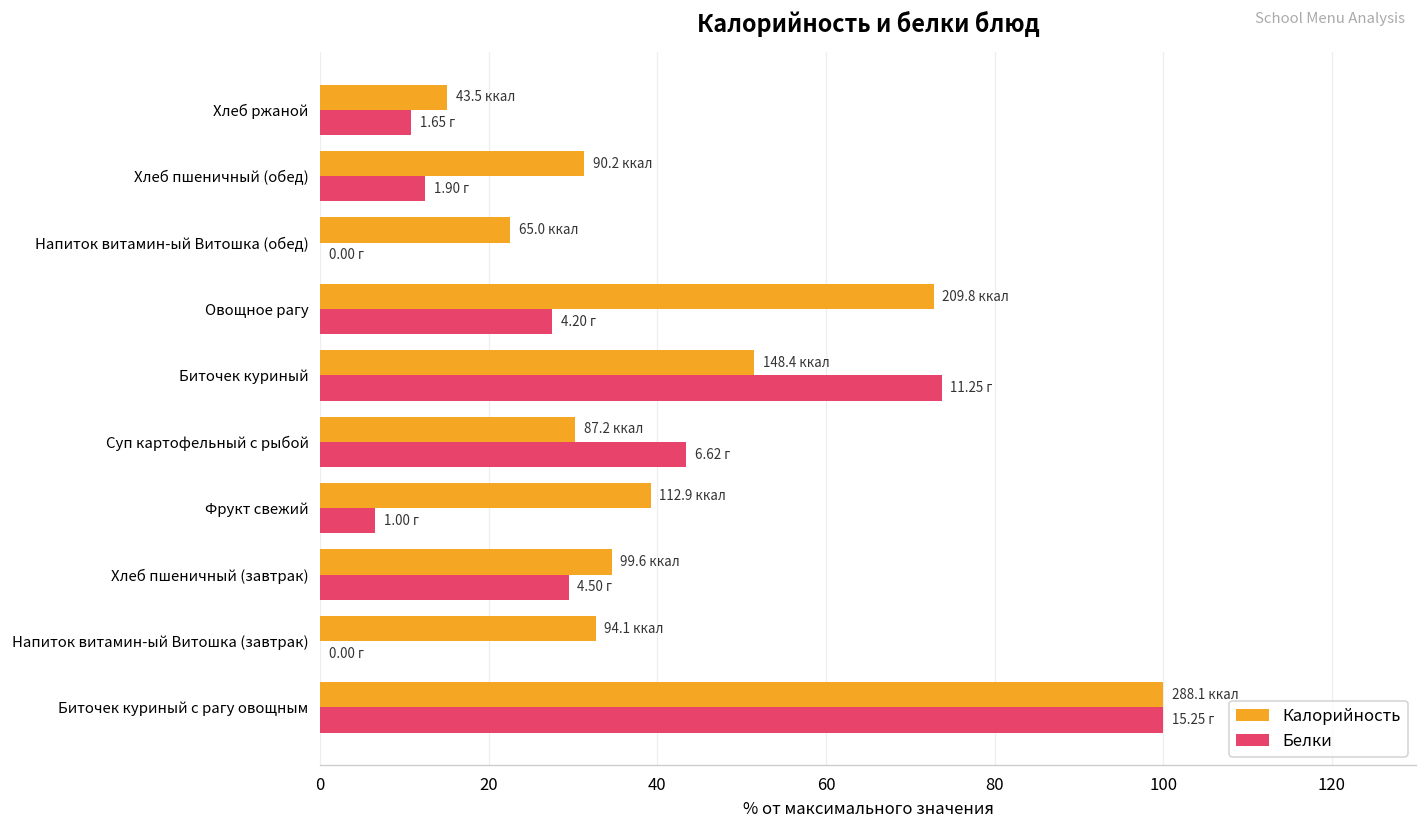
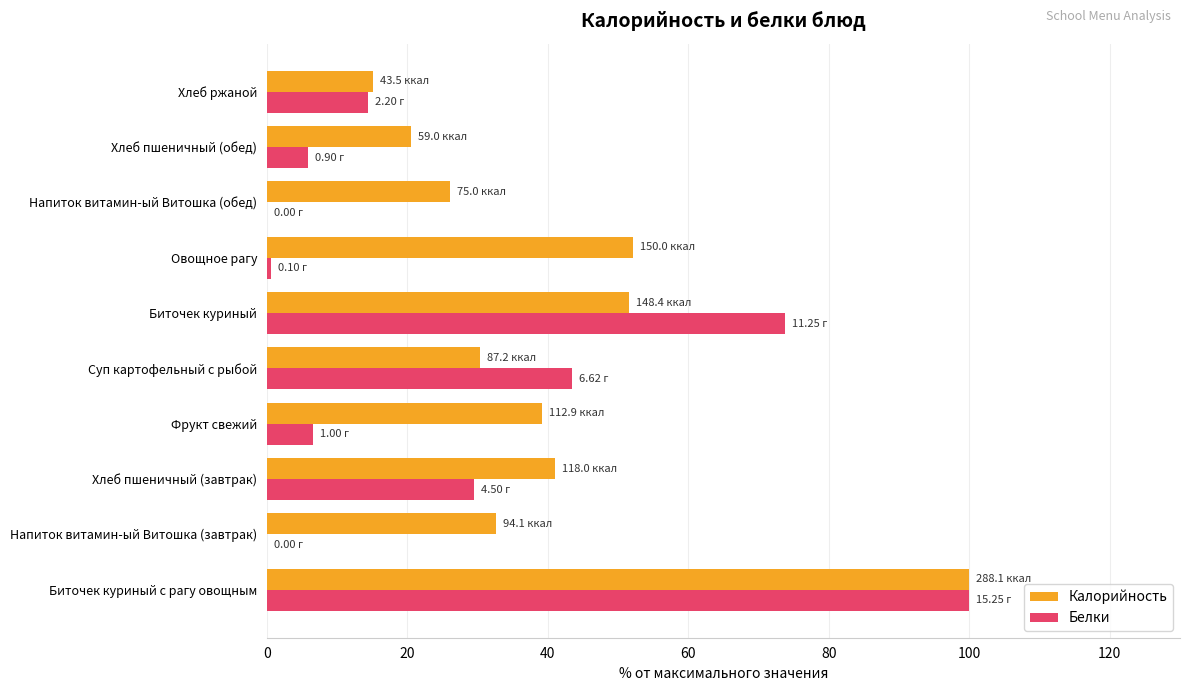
Белки, Хлеб ржаной: 1.65 -> 2.20
Калорийность, Хлеб пшеничный (обед): 90.2 -> 59.0
Белки, Хлеб пшеничный (обед): 1.90 -> 0.90
Калорийность, Напиток витамин-ый Витошка (обед): 65.0 -> 75.0
Калорийность, Овощное рагу: 209.8 -> 150.0
Белки, Овощное рагу: 4.20 -> 0.10
Калорийность, Хлеб пшеничный (завтрак): 99.6 -> 118.0
